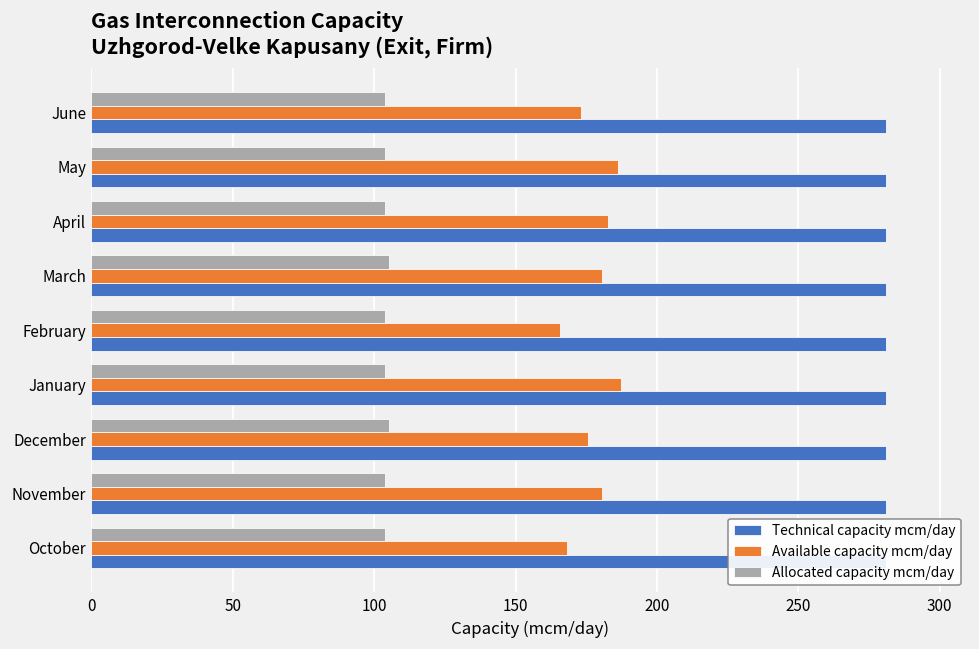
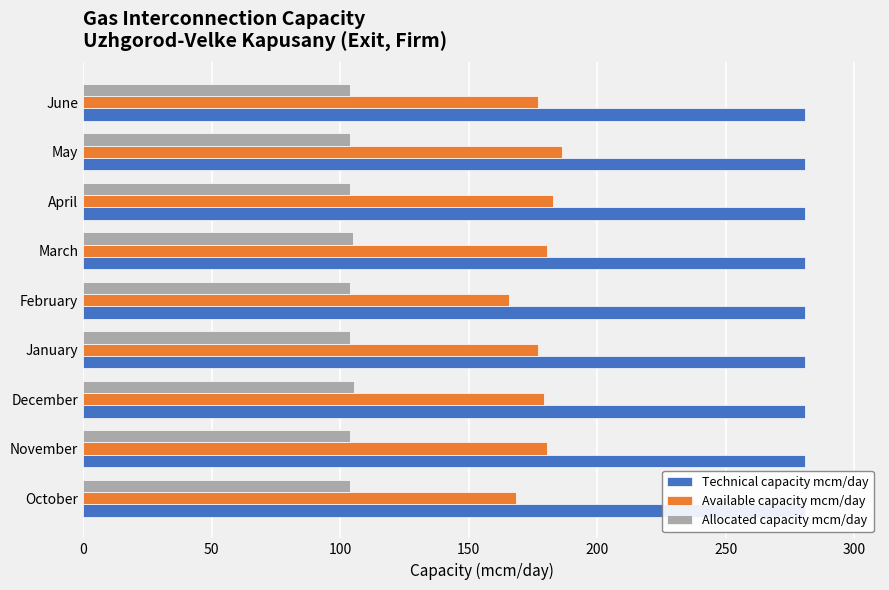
Available capacity mcm/day, June: 173 -> 177
Available capacity mcm/day, January: 187 -> 177
Available capacity mcm/day, December: 176 -> 179
